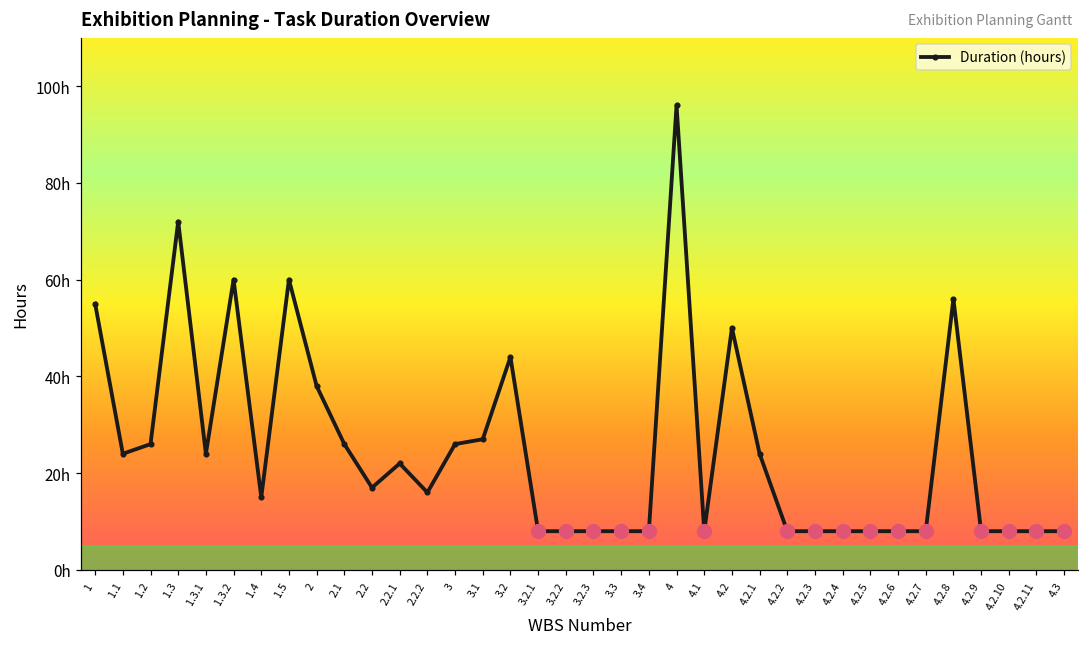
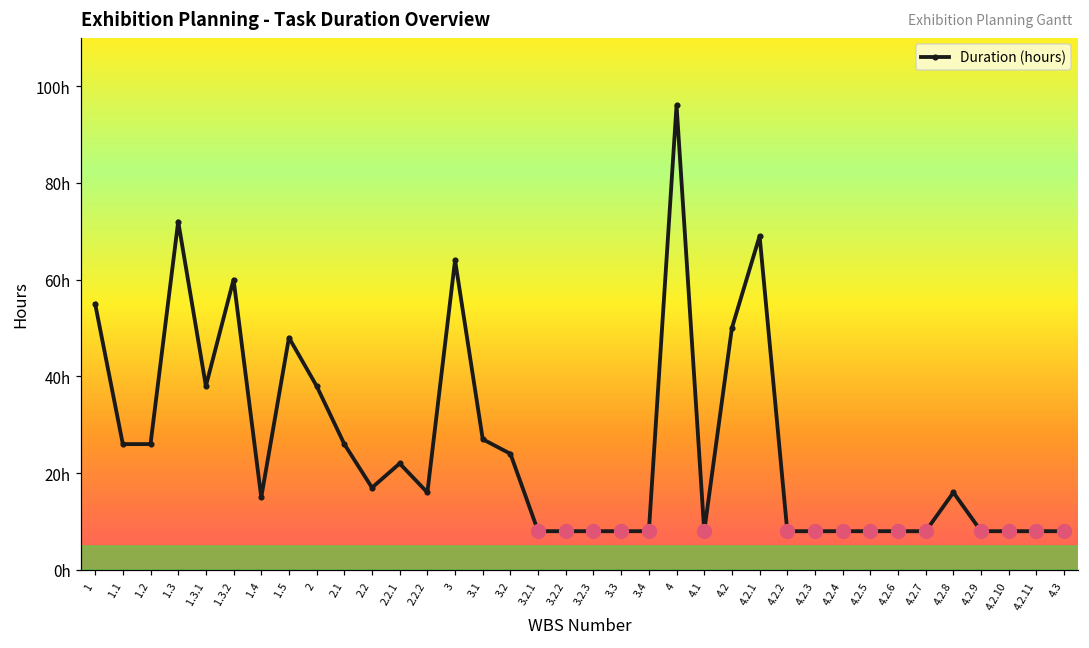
Duration (hours), 1.1: 24h -> 26h
Duration (hours), 1.3.1: 24h -> 38h
Duration (hours), 1.5: 60h -> 48h
Duration (hours), 3: 26h -> 64h
Duration (hours), 3.2: 44h -> 24h
Duration (hours), 4.2.1: 24h -> 69h
Duration (hours), 4.2.8: 56h -> 16h
